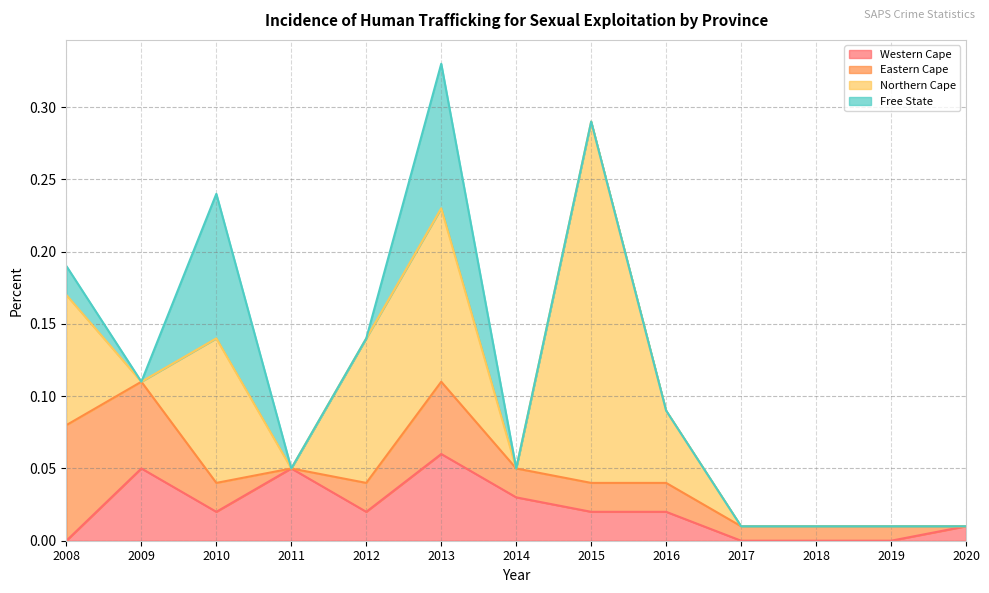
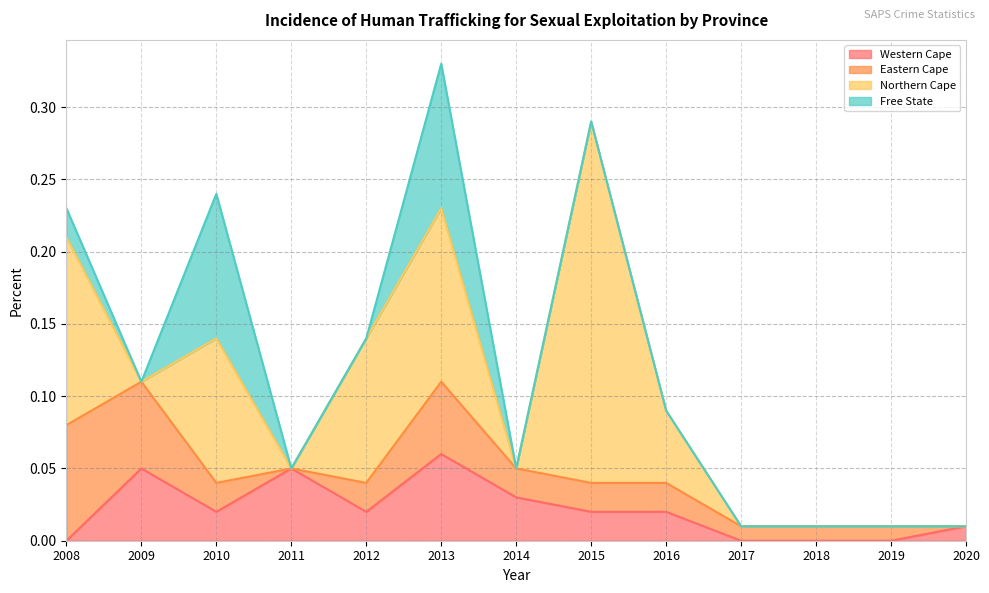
Northern Cape, 2008: 0.09 -> 0.13
